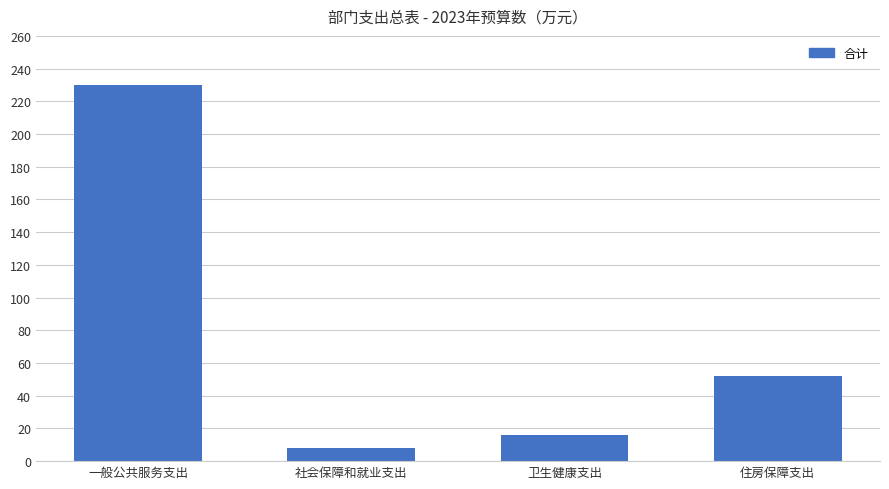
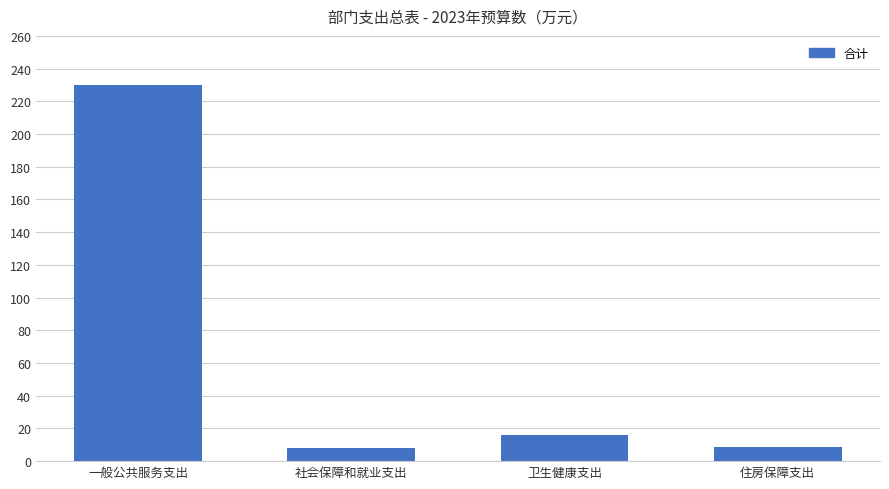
住房保障支出: 52 -> 9
